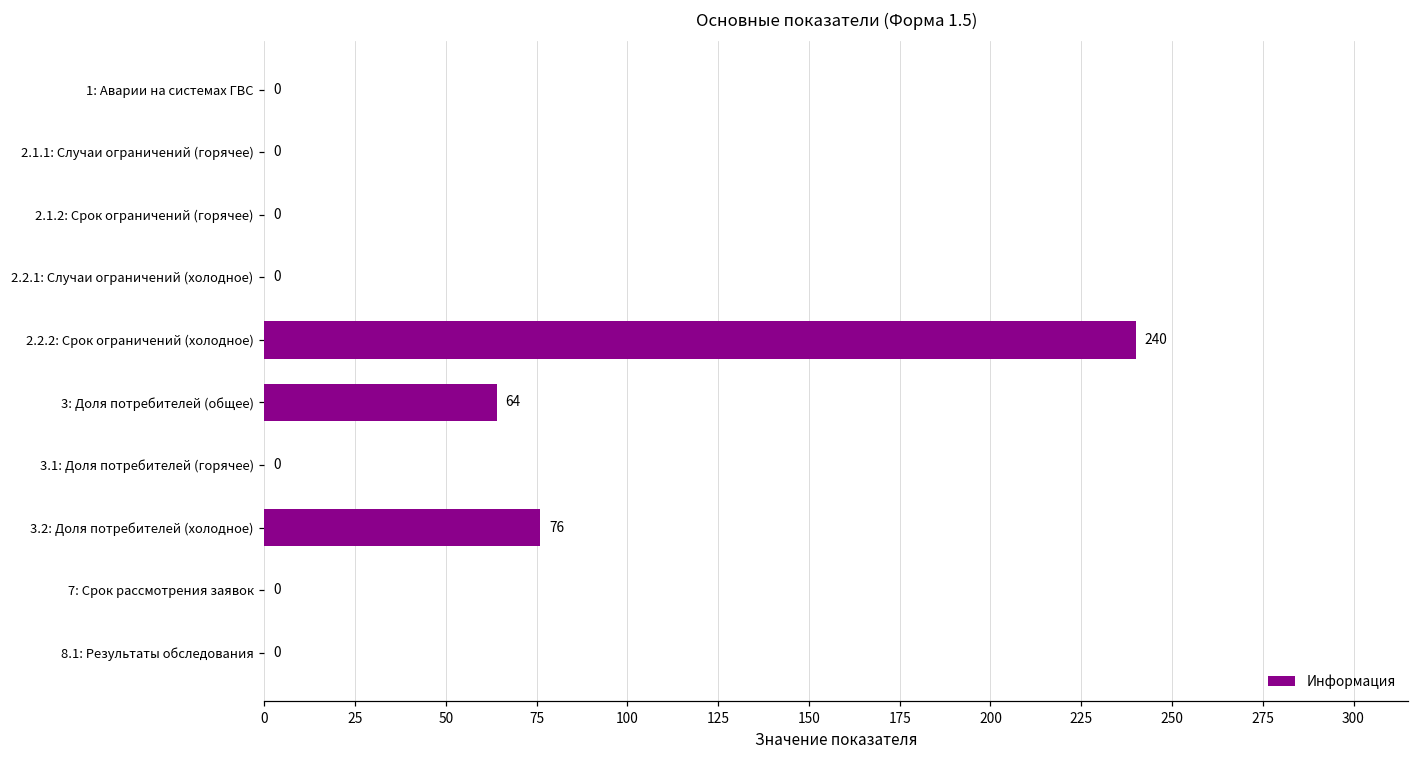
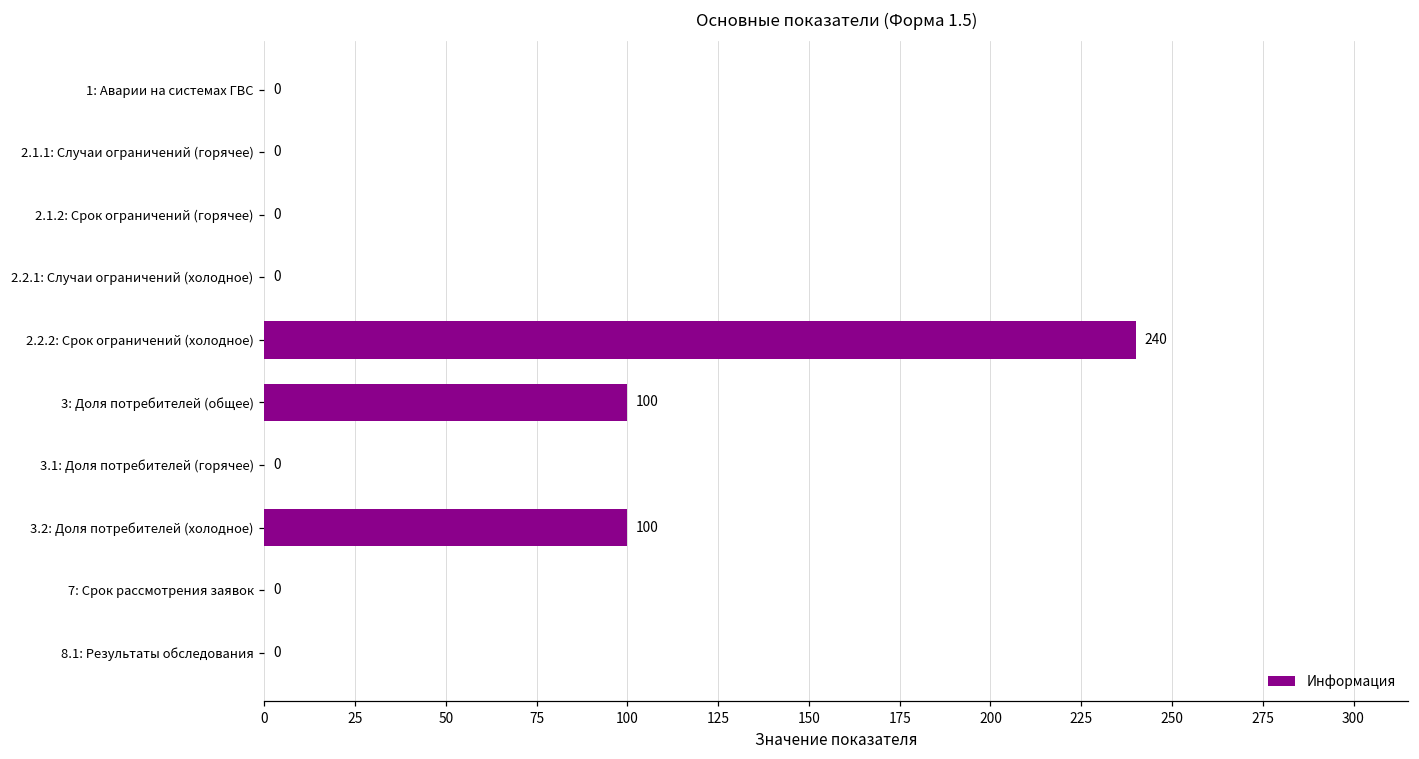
3: Доля потребителей (общее): 64 -> 100
3.2: Доля потребителей (холодное): 76 -> 100
